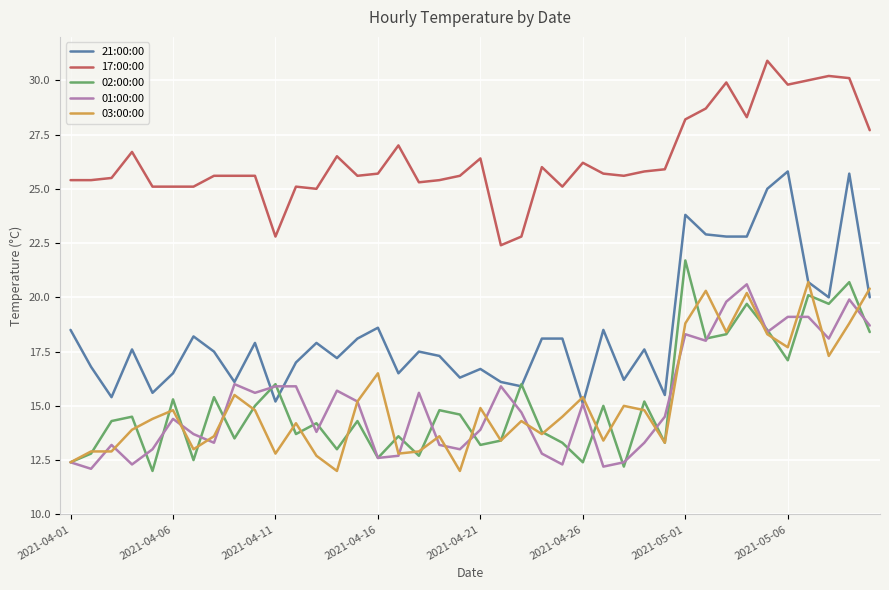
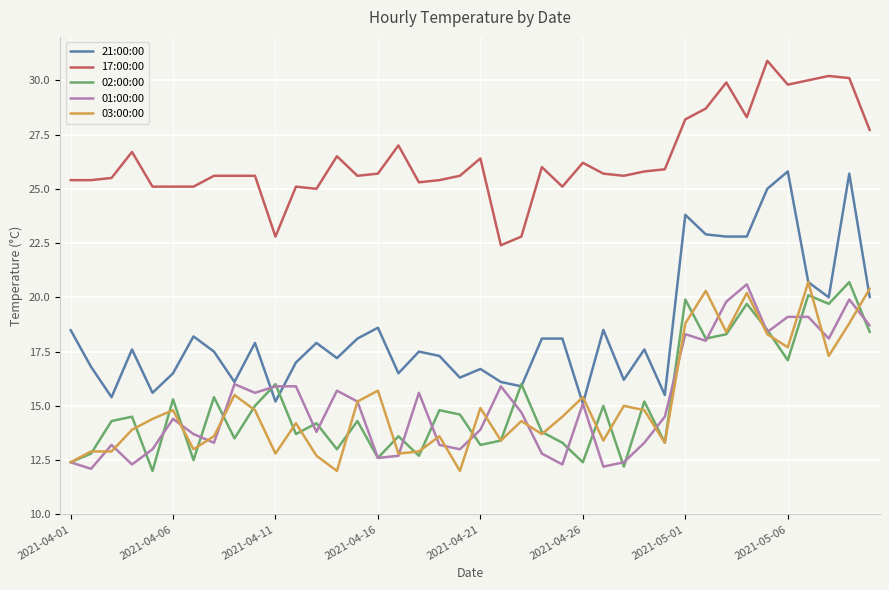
03:00:00, 2021-04-16: 16.5 -> 15.7
02:00:00, 2021-05-01: 21.7 -> 19.9
